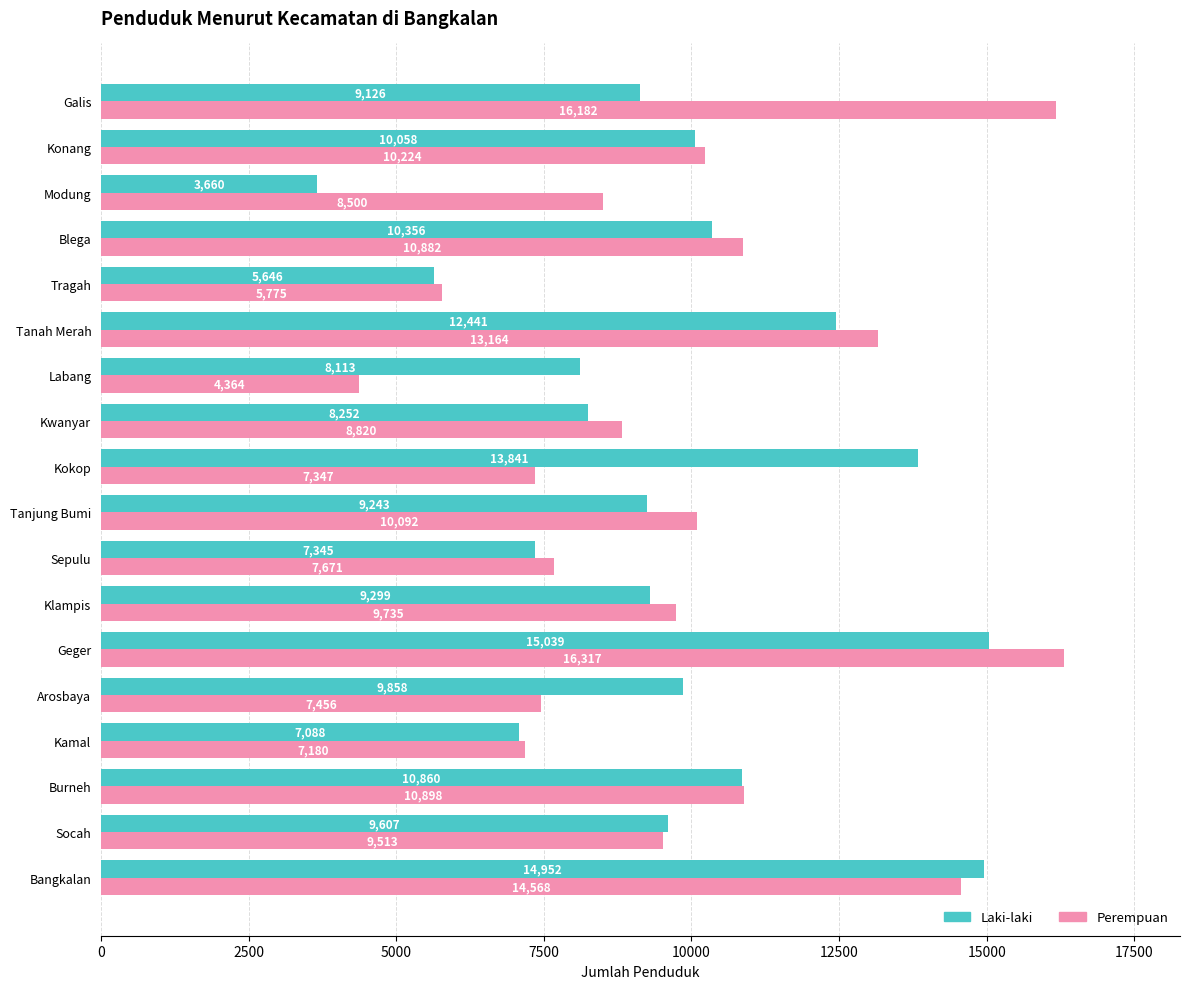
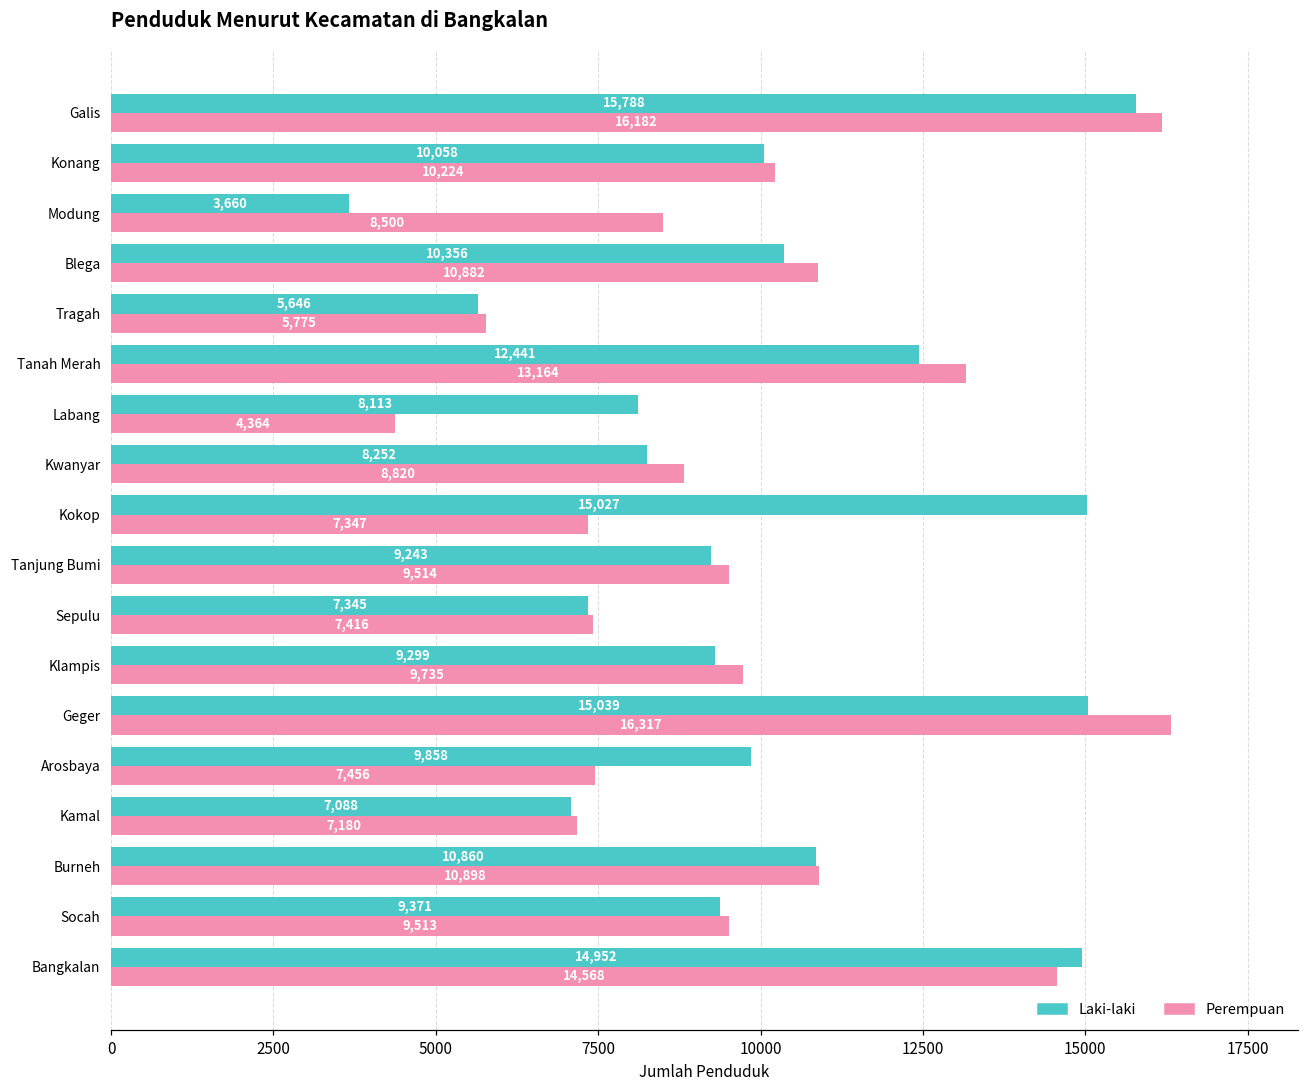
Laki-laki, Galis: 9,126 -> 15,788
Laki-laki, Kokop: 13,841 -> 15,027
Perempuan, Tanjung Bumi: 10,092 -> 9,514
Perempuan, Sepulu: 7,671 -> 7,416
Laki-laki, Socah: 9,607 -> 9,371
